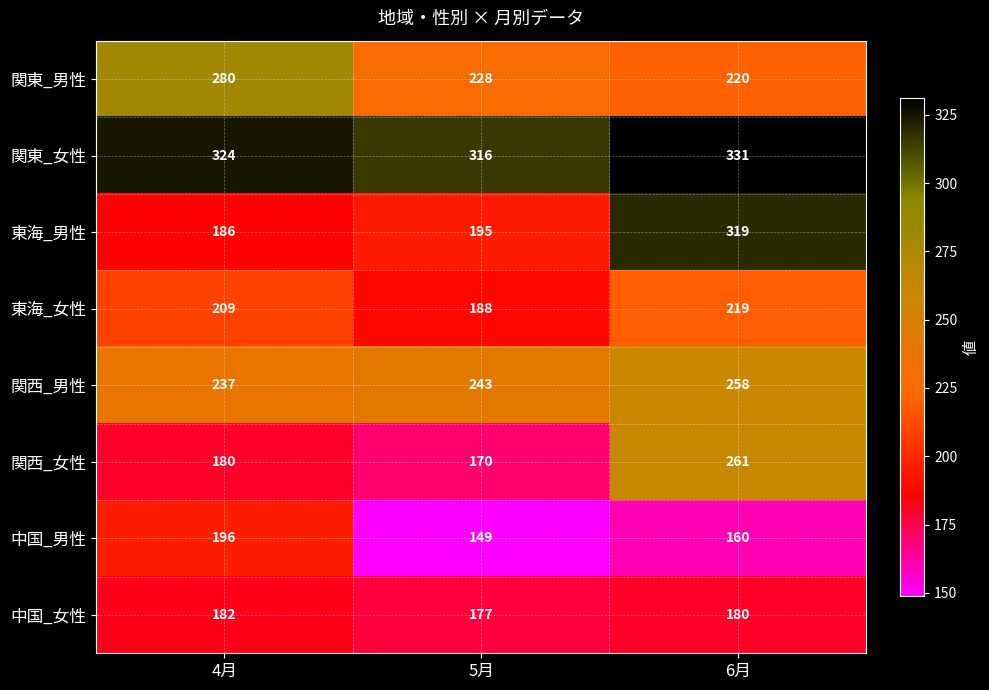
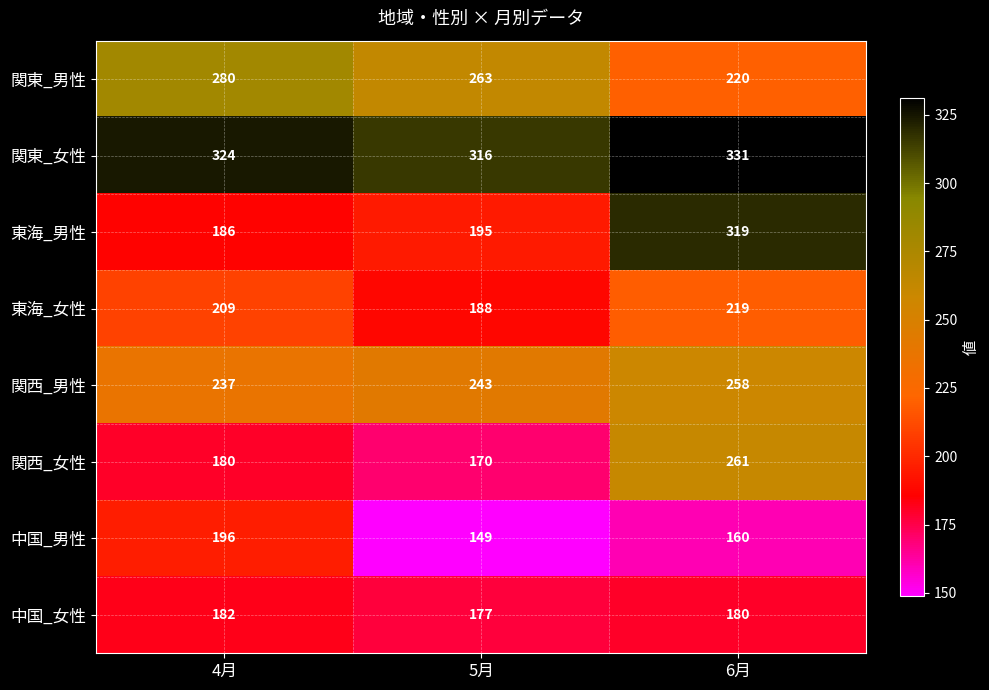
関東_男性, 5月: 228 -> 263
